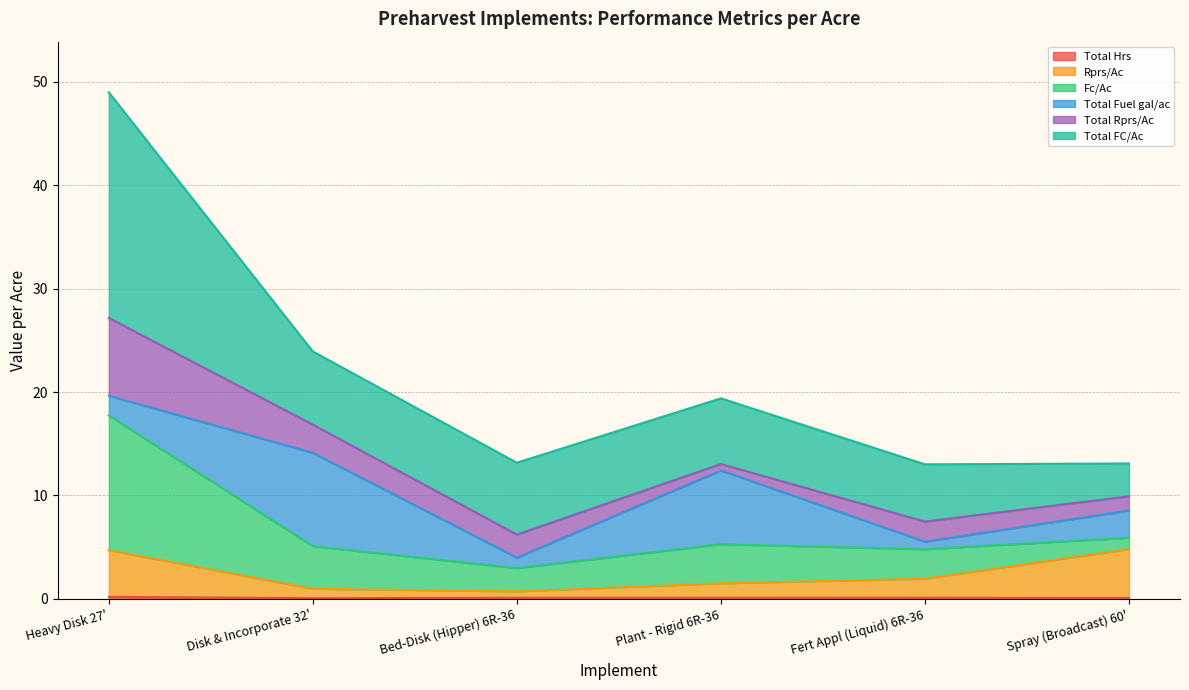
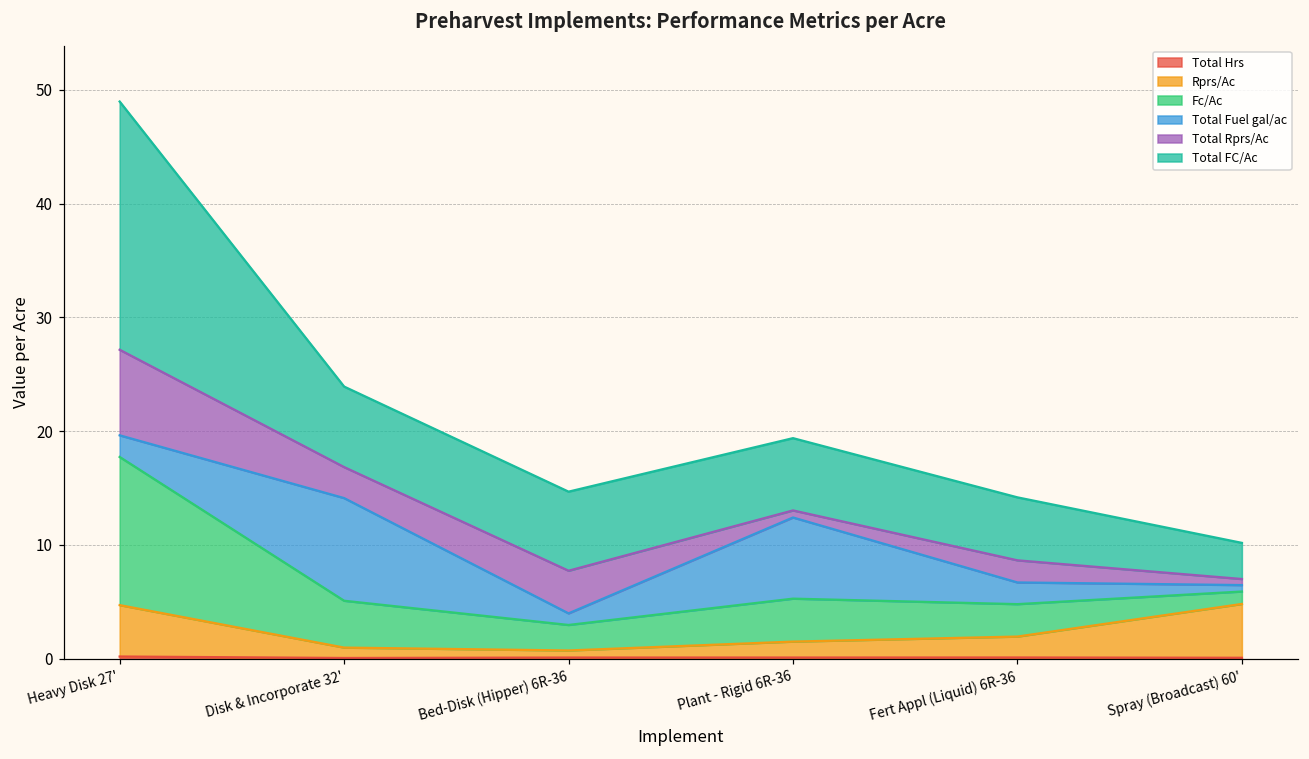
Total Rprs/Ac, Bed-Disk (Hipper) 6R-36: 2.2 -> 3.7
Total Fuel gal/ac, Fert Appl (Liquid) 6R-36: 0.7 -> 1.9
Total Fuel gal/ac, Spray (Broadcast) 60': 2.6 -> 0.6
Total Rprs/Ac, Spray (Broadcast) 60': 1.4 -> 0.5
